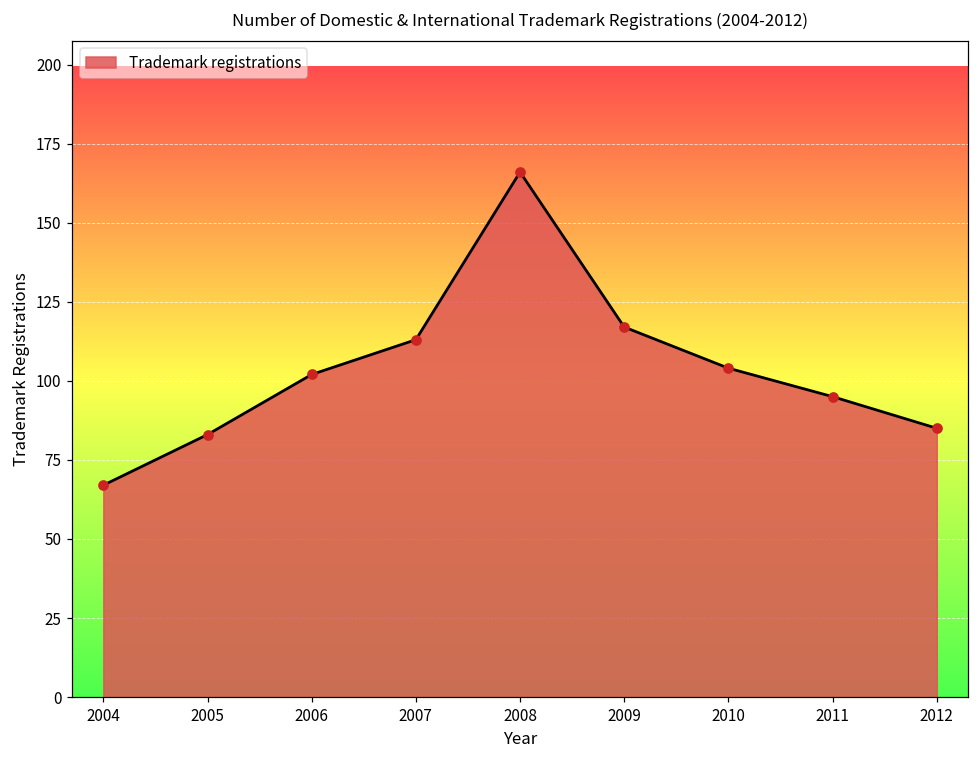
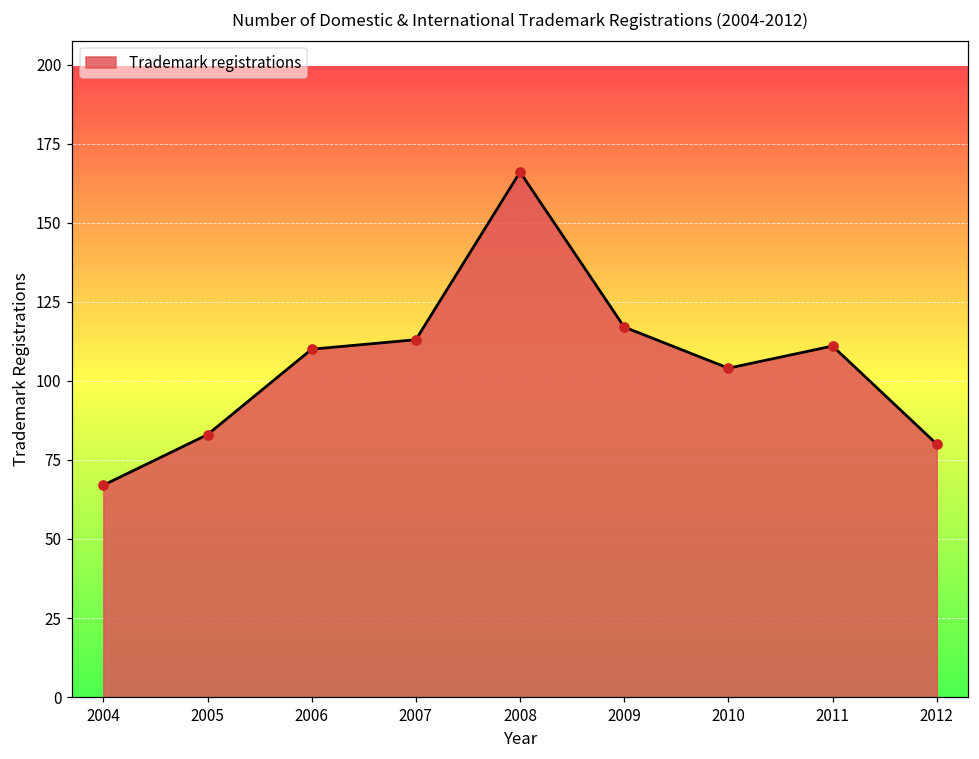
2006: 102 -> 110
2011: 95 -> 111
2012: 85 -> 80
